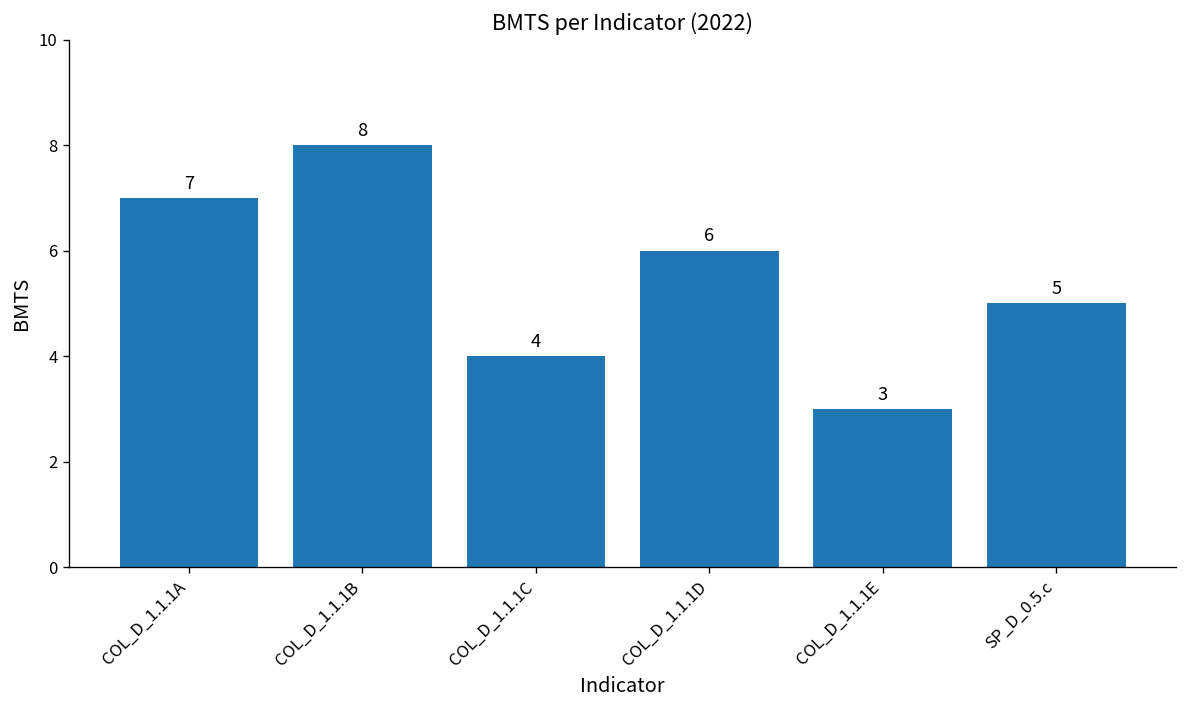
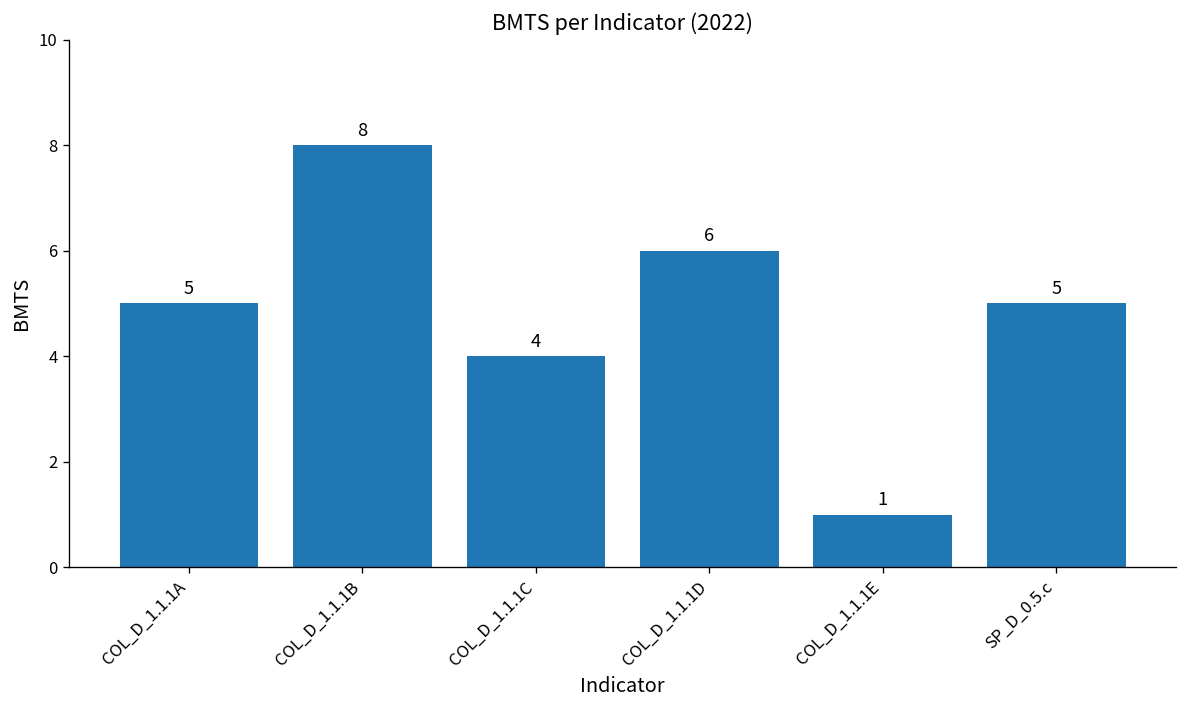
COL_D_1.1.1A: 7 -> 5
COL_D_1.1.1E: 3 -> 1
